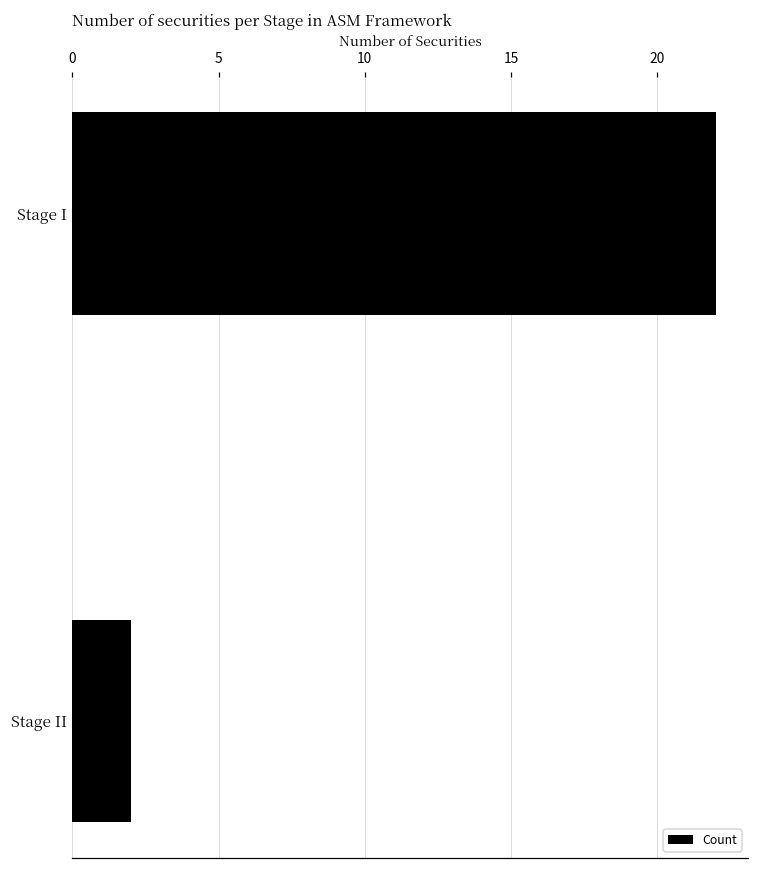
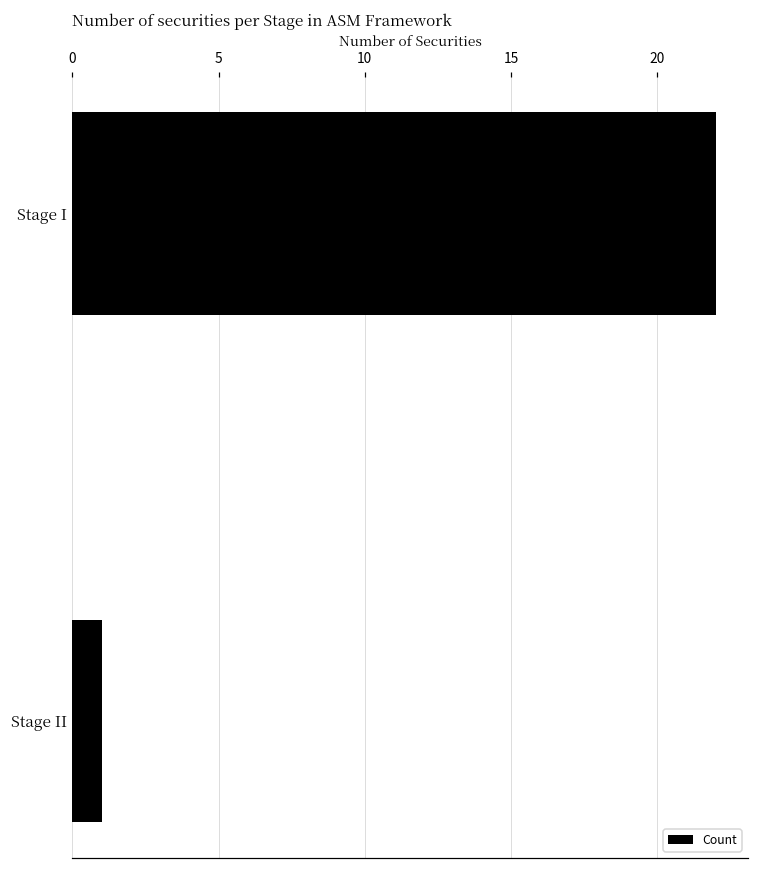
Stage II: 2 -> 1
